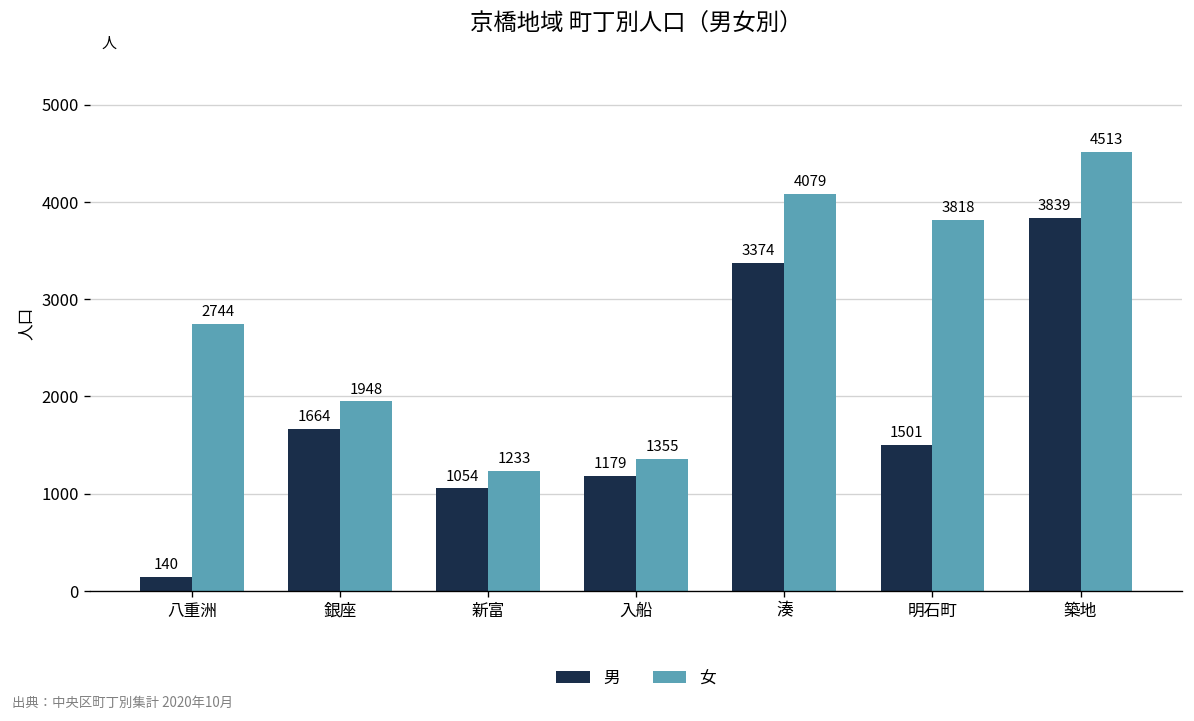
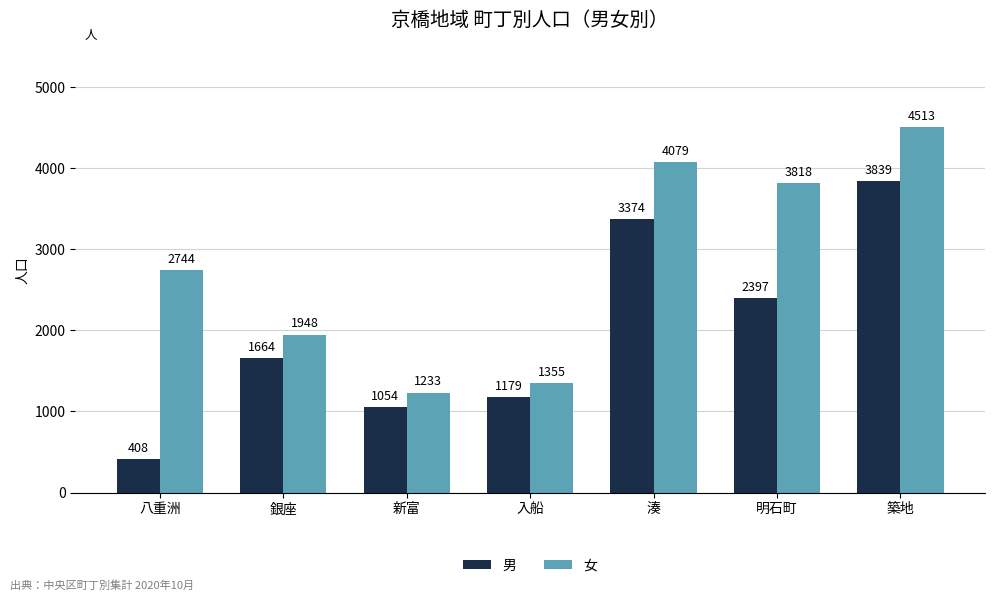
男, 八重洲: 140 -> 408
男, 明石町: 1501 -> 2397
